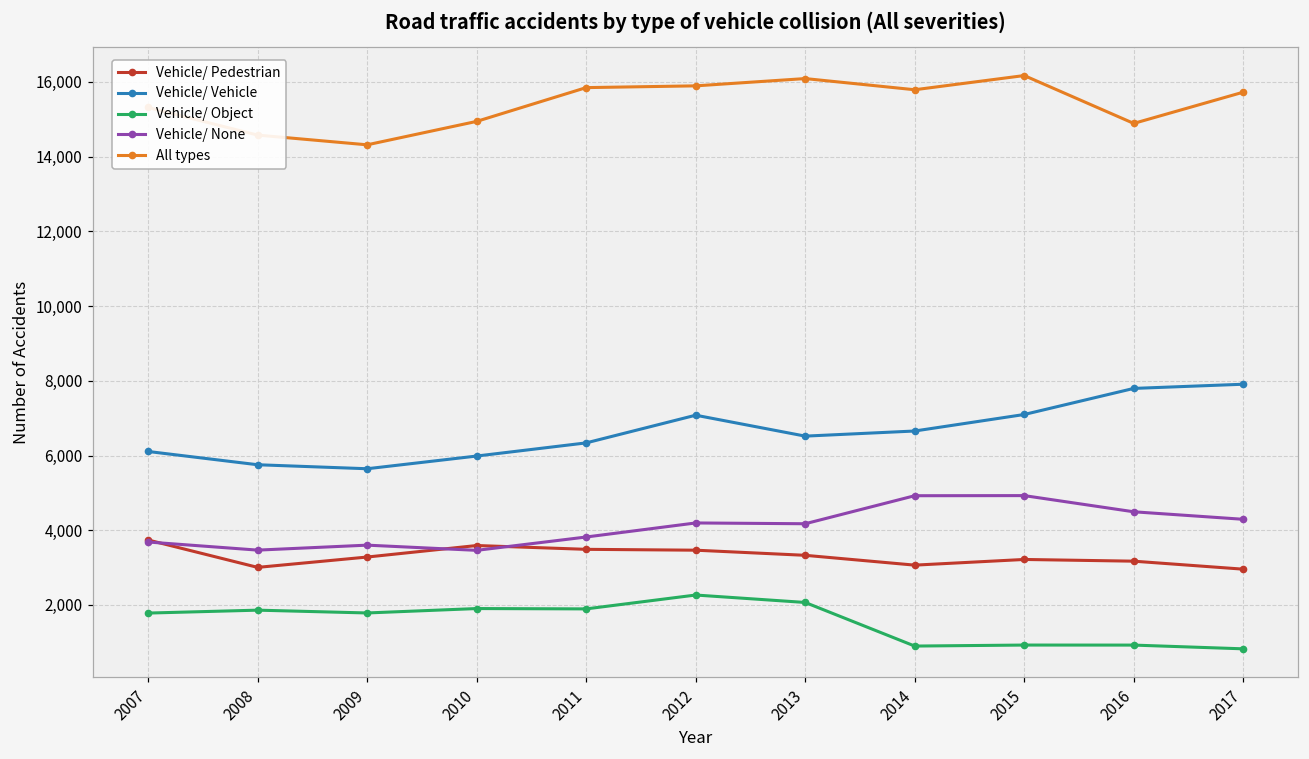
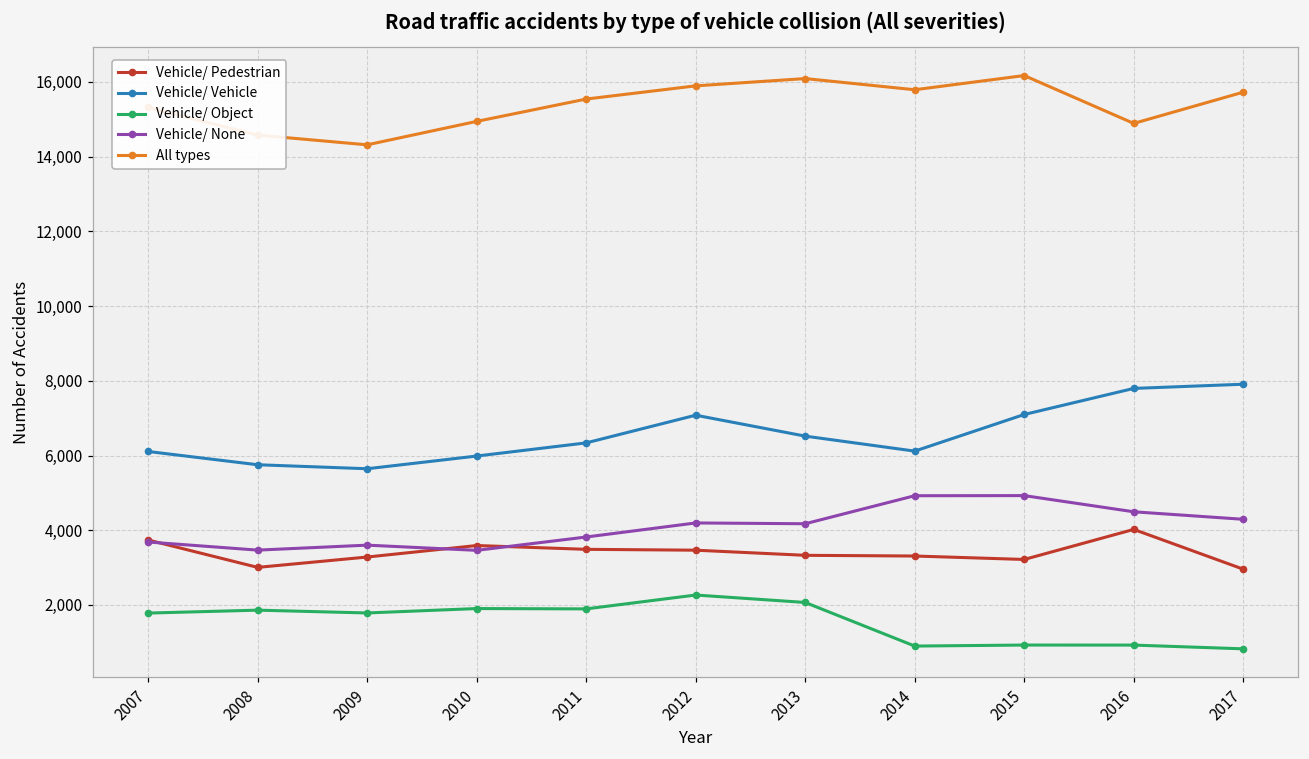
All types, 2011: 15,800 -> 15,500
Vehicle/ Pedestrian, 2014: 3,100 -> 3,300
Vehicle/ Vehicle, 2014: 6,700 -> 6,100
Vehicle/ Pedestrian, 2016: 3,200 -> 4,000
